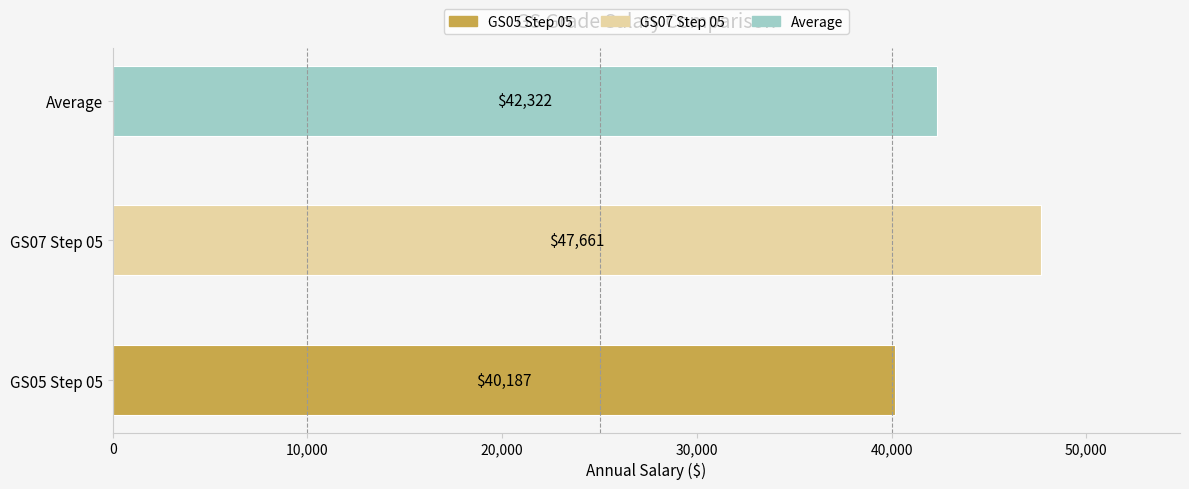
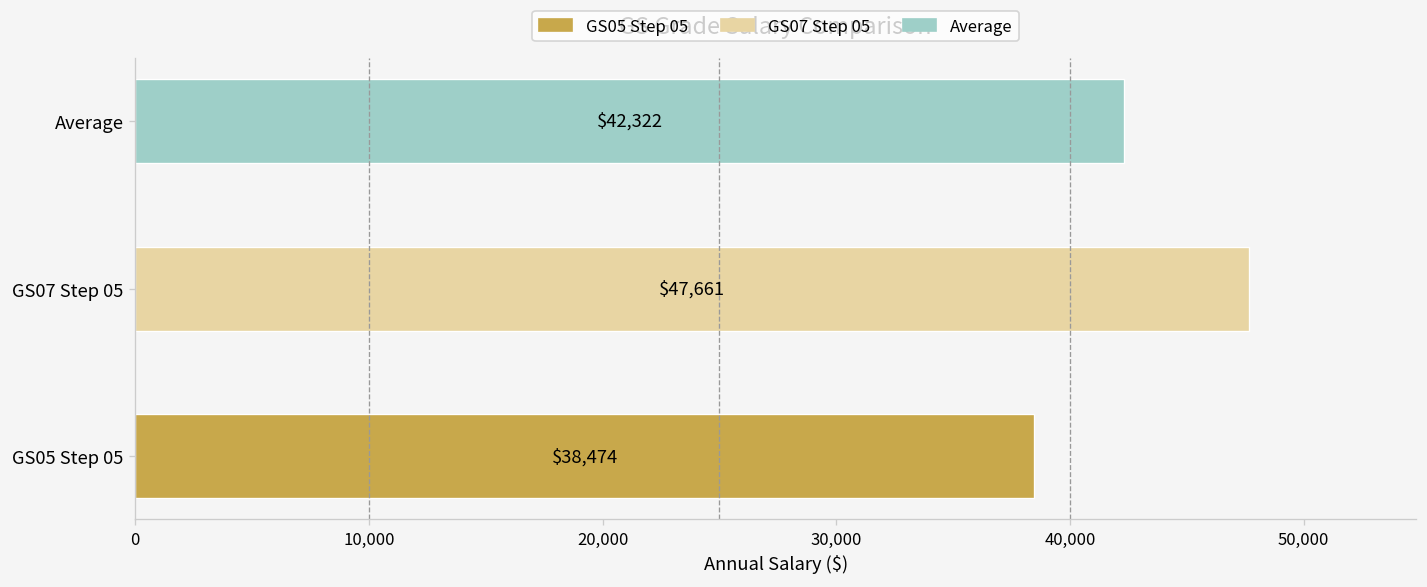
GS05 Step 05: $40,187 -> $38,474
